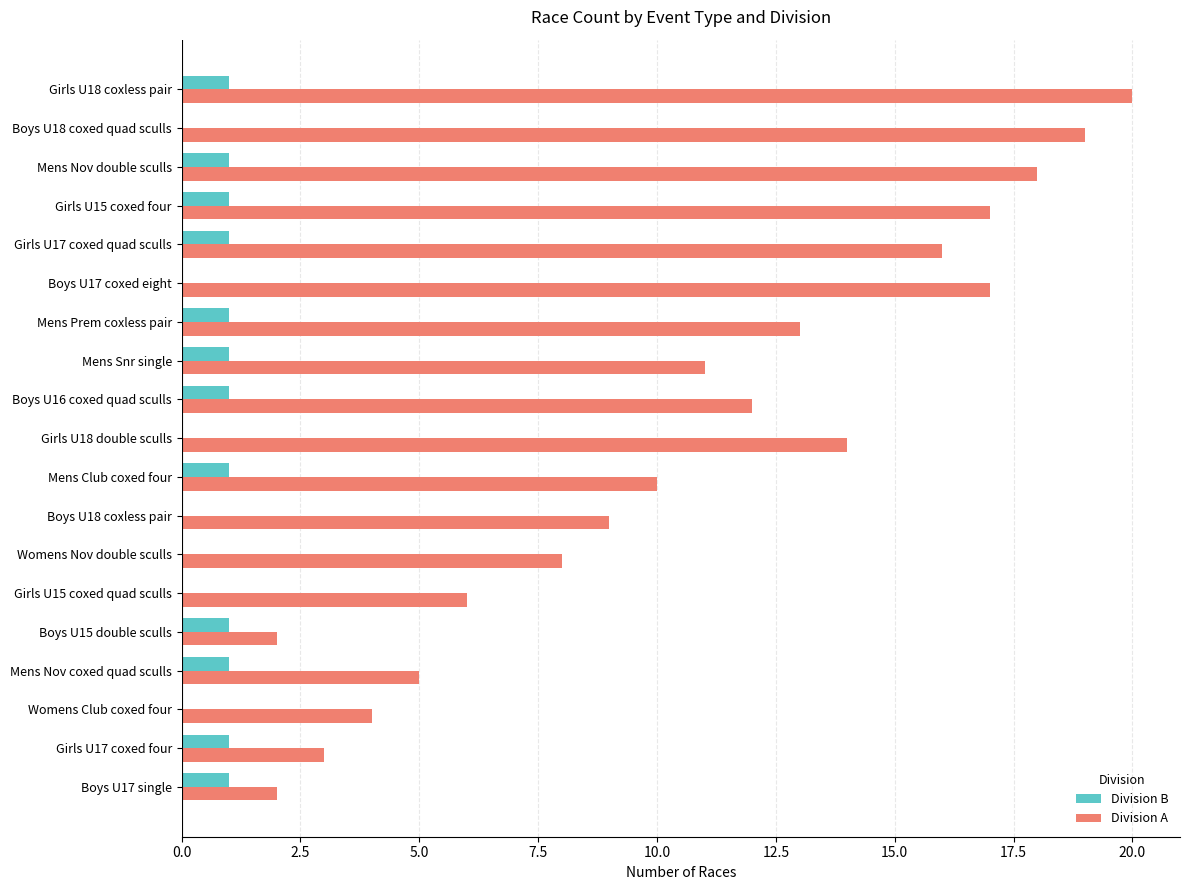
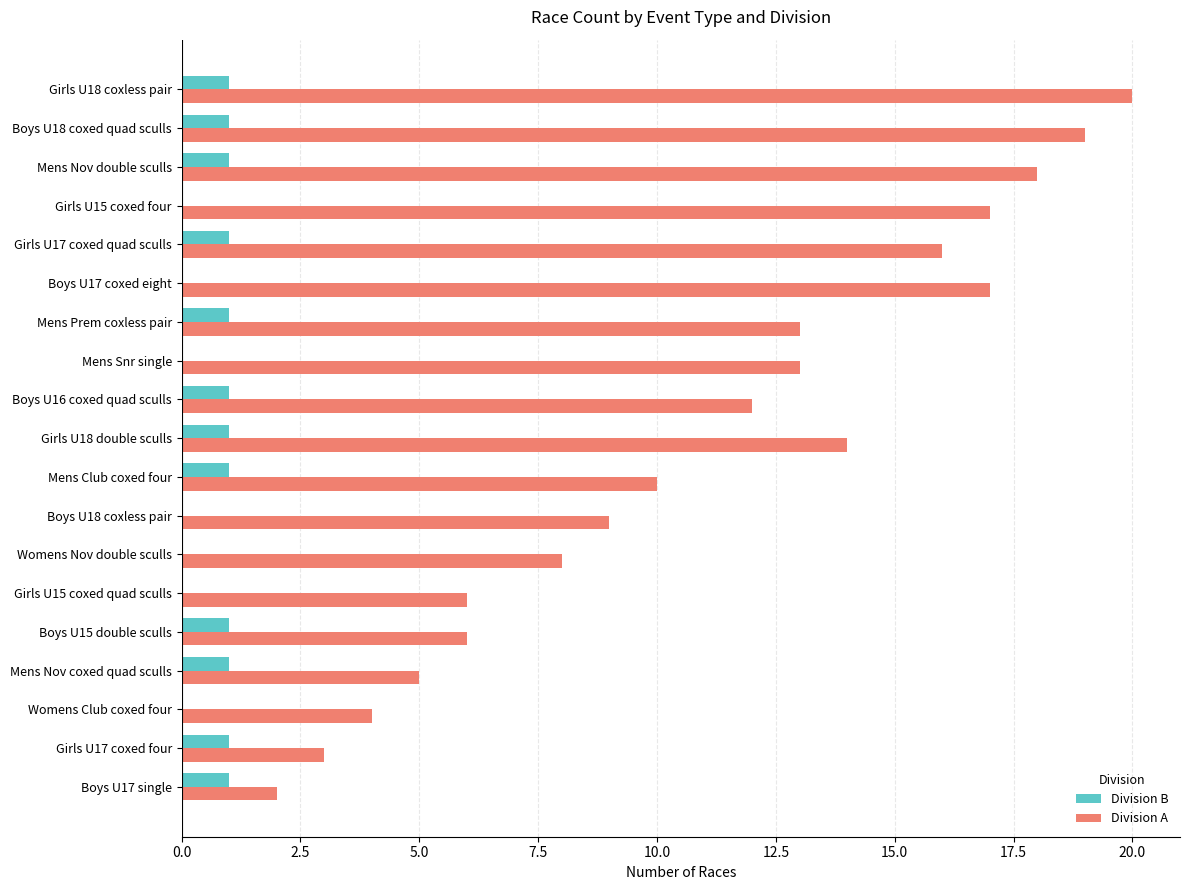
Division B, Boys U18 coxed quad sculls: 0 -> 1
Division B, Girls U15 coxed four: 1 -> 0
Division B, Mens Snr single: 1 -> 0
Division A, Mens Snr single: 11 -> 13
Division B, Girls U18 double sculls: 0 -> 1
Division A, Boys U15 double sculls: 2 -> 6
